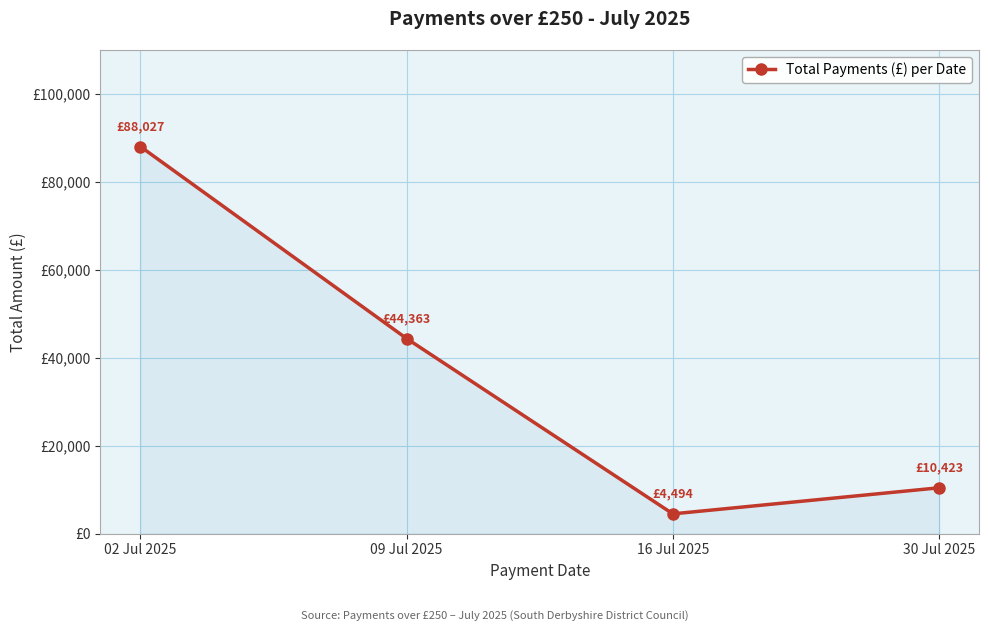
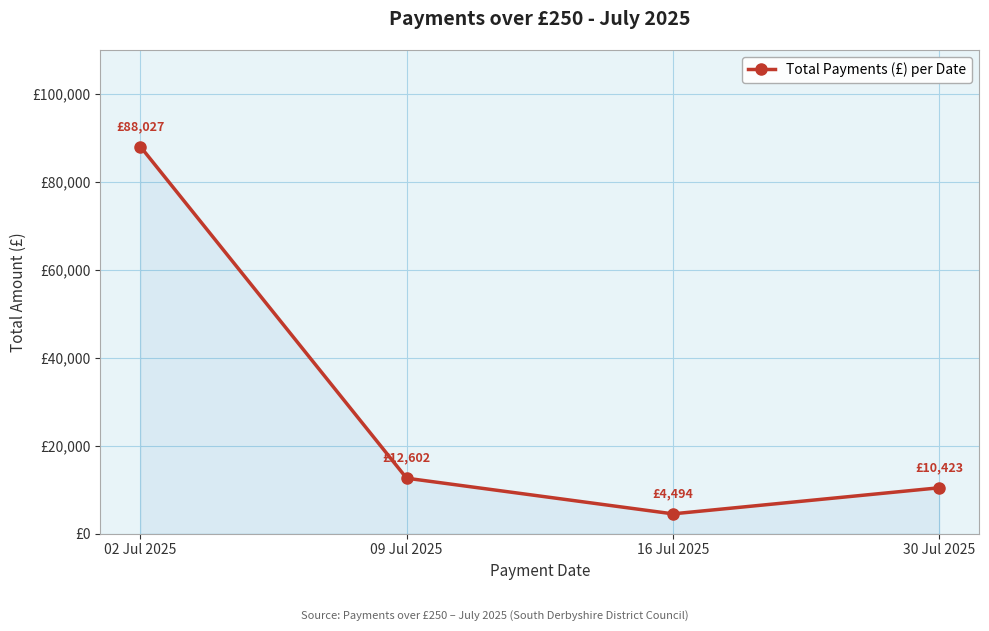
09 Jul 2025: £44,363 -> £12,602
